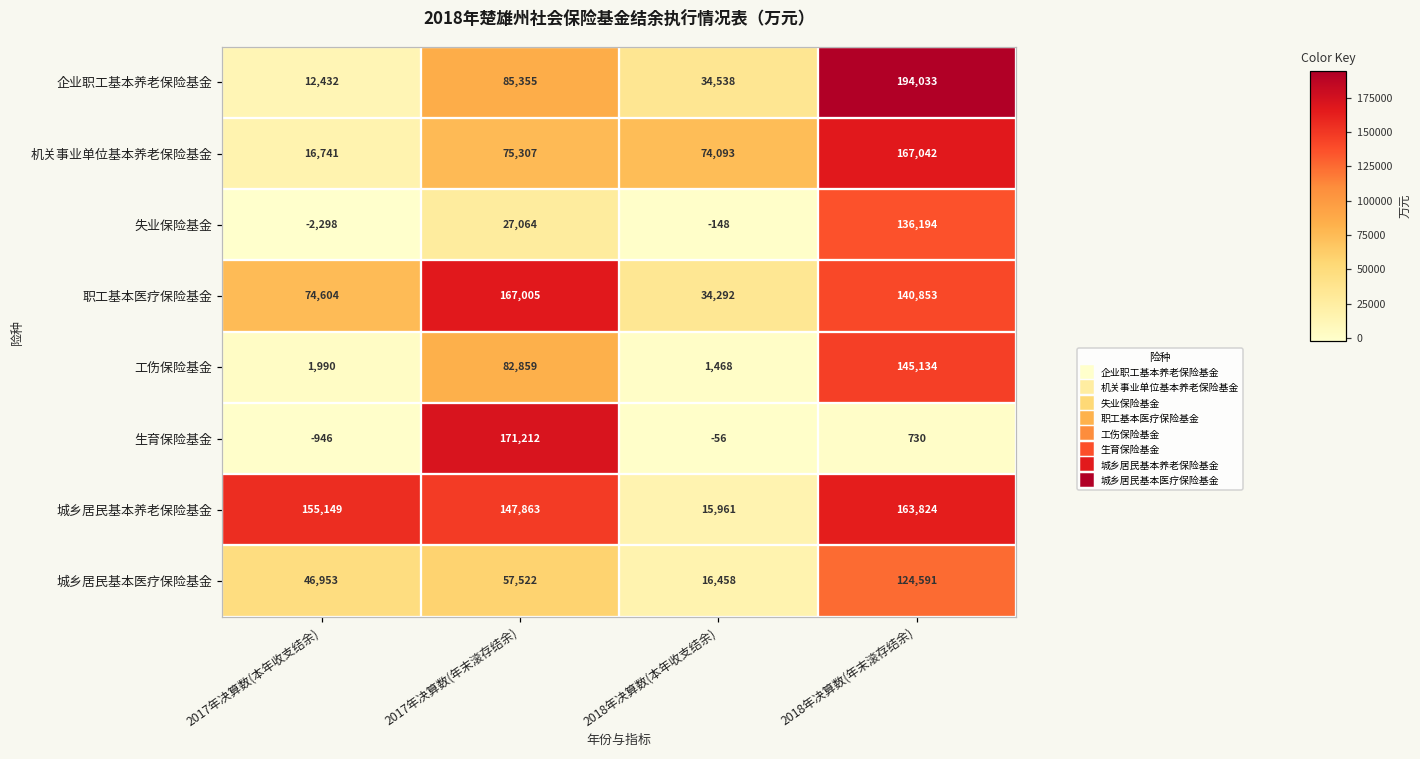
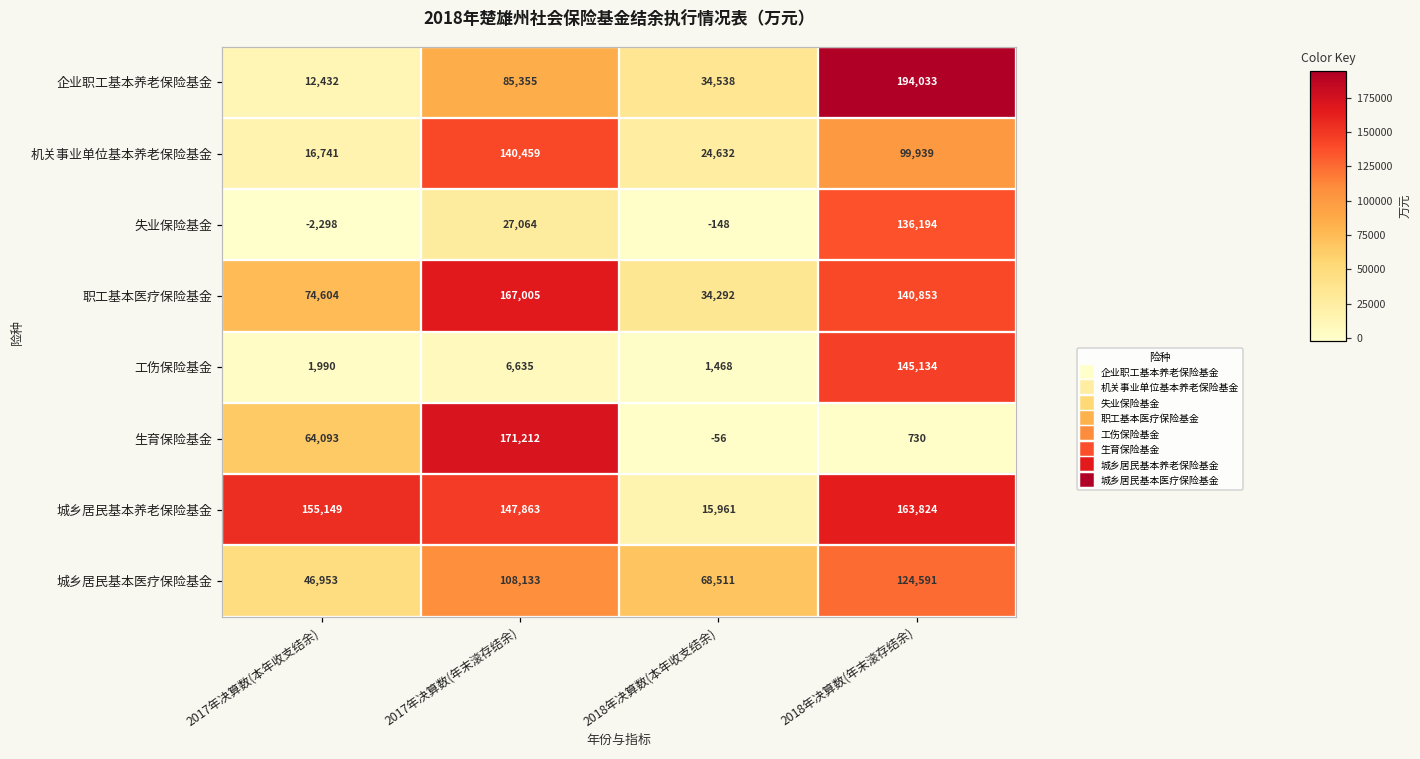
机关事业单位基本养老保险基金, 2017年决算数(年末滚存结余): 75,307 -> 140,459
机关事业单位基本养老保险基金, 2018年决算数(本年收支结余): 74,093 -> 24,632
机关事业单位基本养老保险基金, 2018年决算数(年末滚存结余): 167,042 -> 99,939
工伤保险基金, 2017年决算数(年末滚存结余): 82,859 -> 6,635
生育保险基金, 2017年决算数(本年收支结余): -946 -> 64,093
城乡居民基本医疗保险基金, 2017年决算数(年末滚存结余): 57,522 -> 108,133
城乡居民基本医疗保险基金, 2018年决算数(本年收支结余): 16,458 -> 68,511
